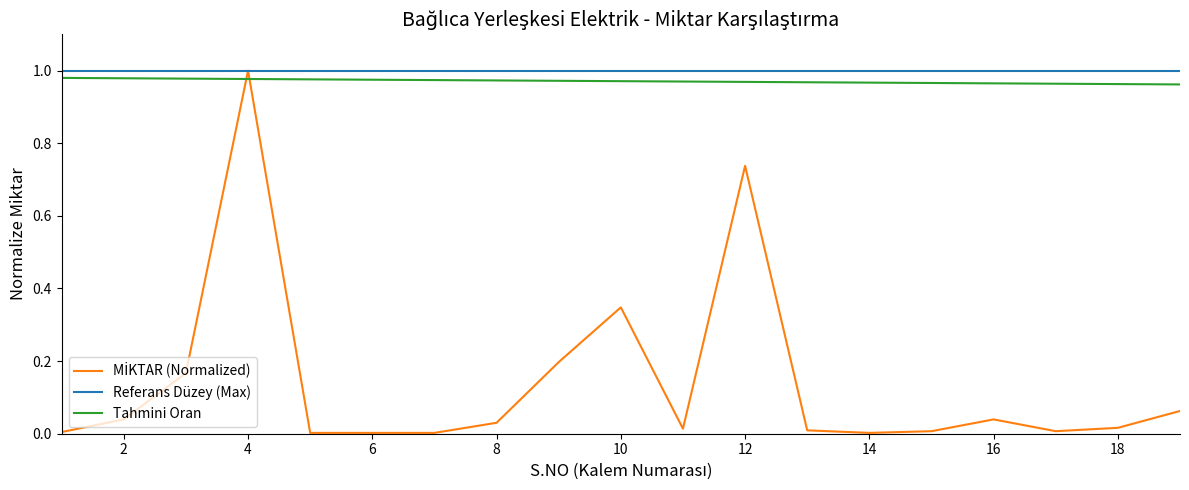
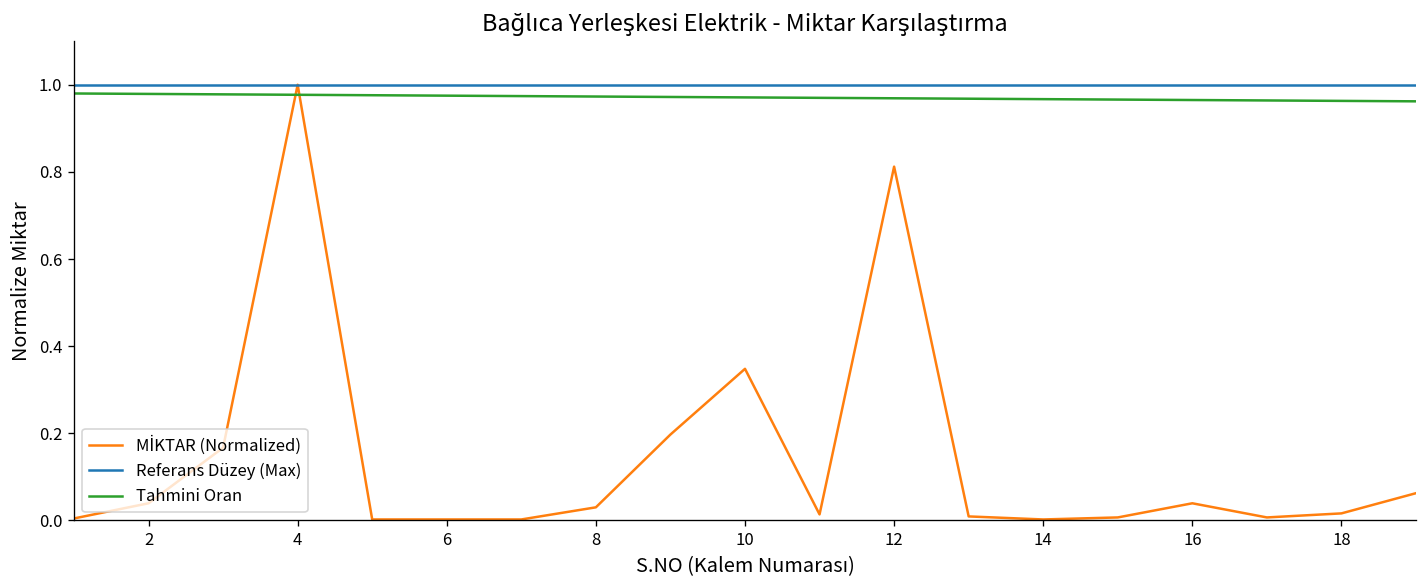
MİKTAR (Normalized), 12: 0.74 -> 0.81
